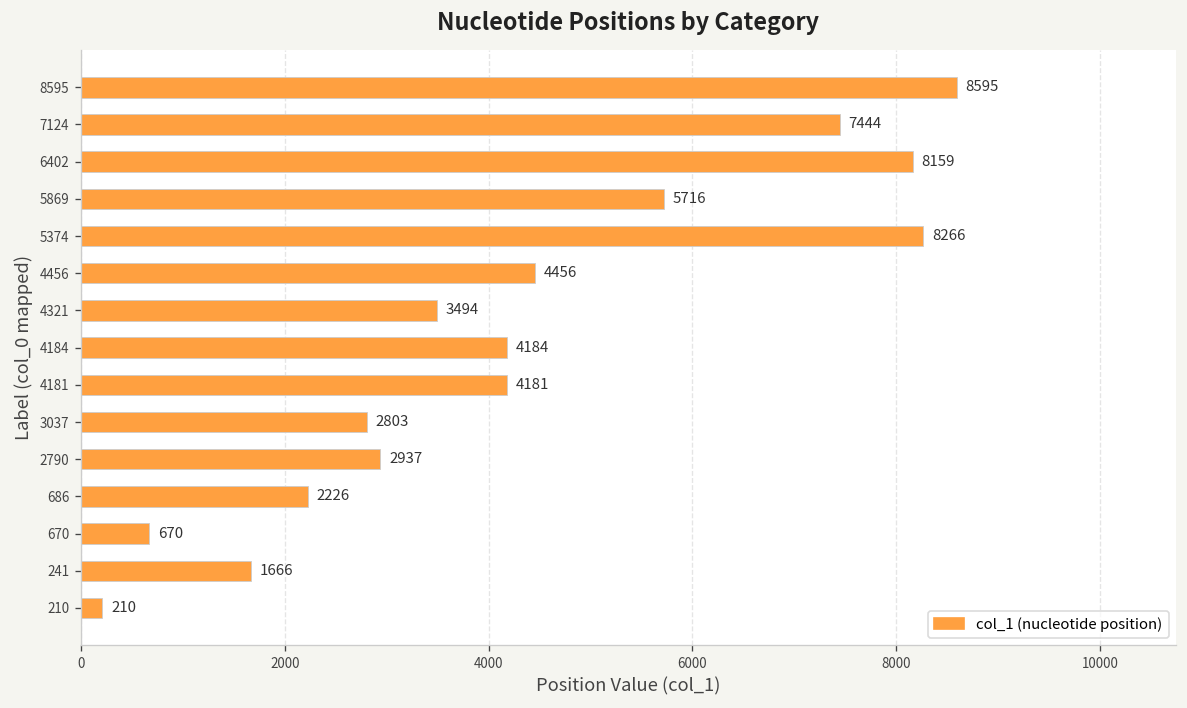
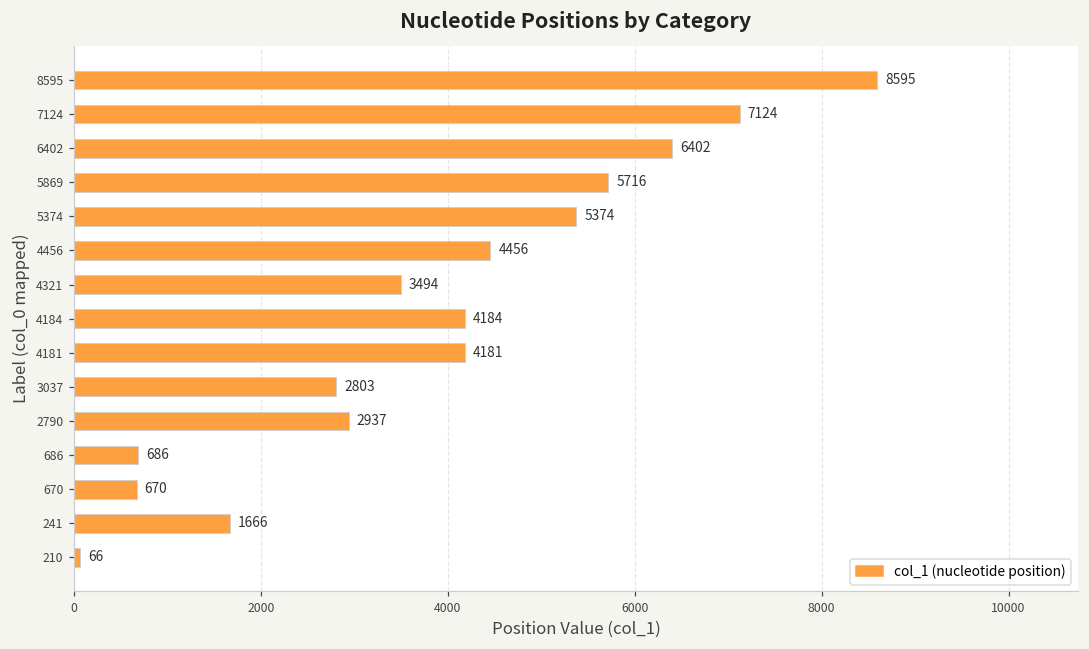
7124: 7444 -> 7124
6402: 8159 -> 6402
5374: 8266 -> 5374
686: 2226 -> 686
210: 210 -> 66
